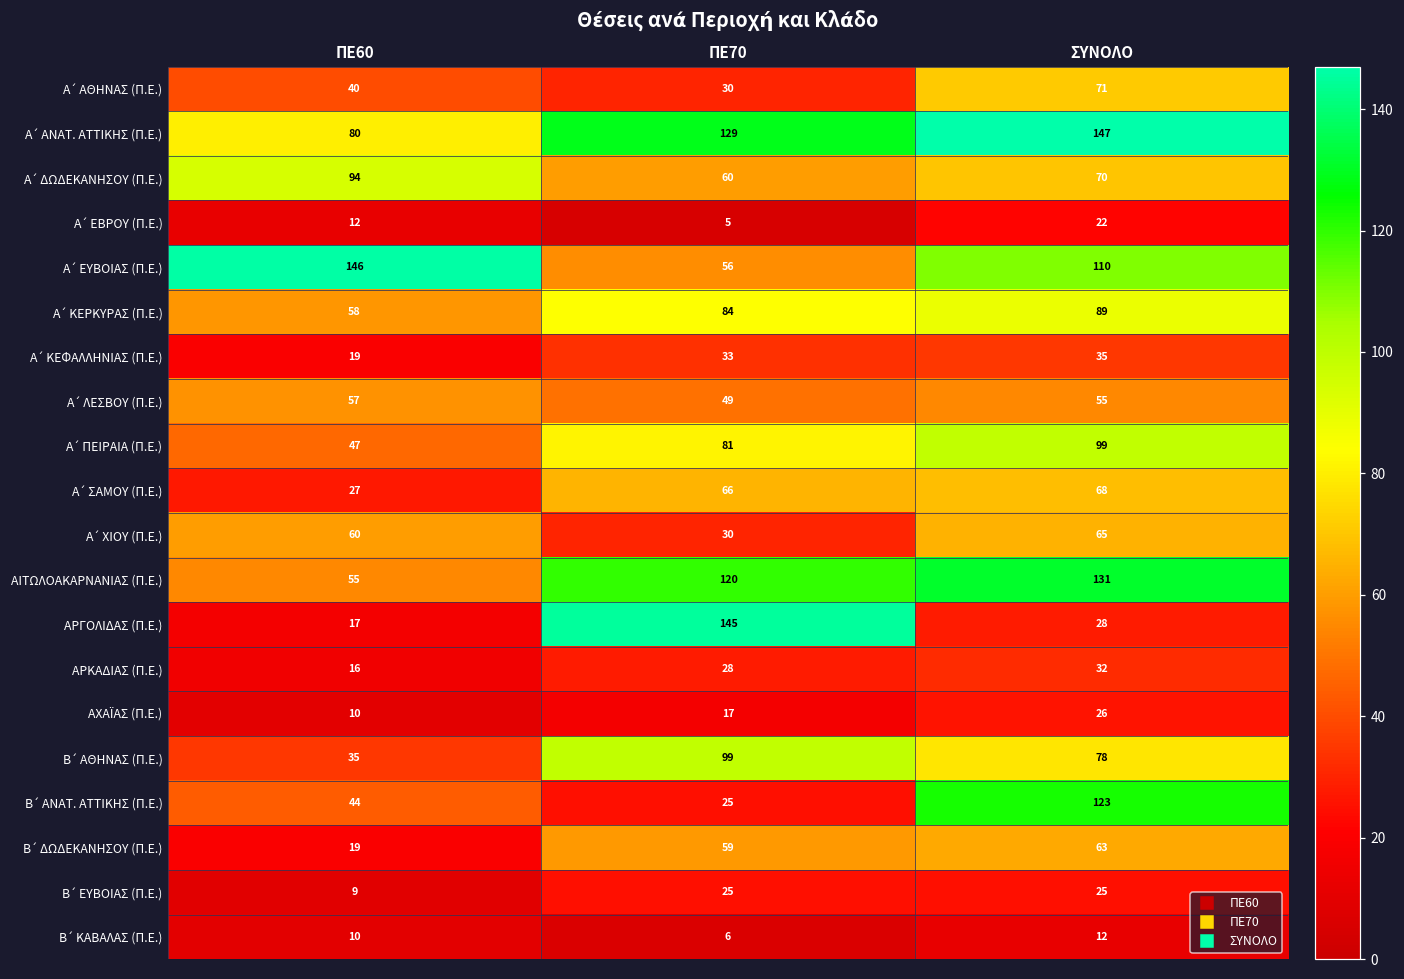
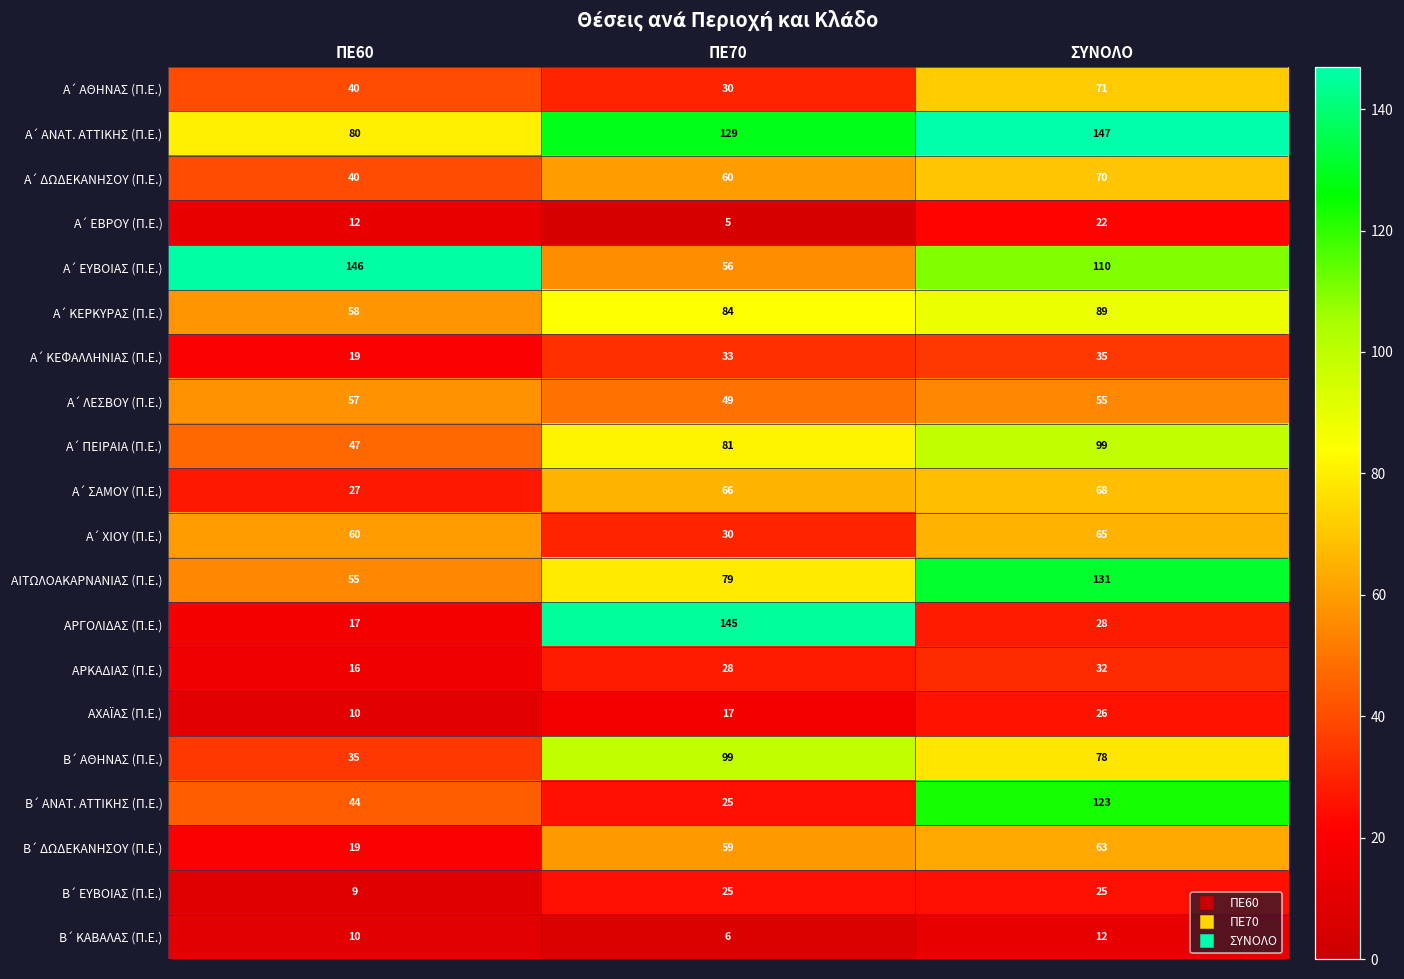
Α΄ ΔΩΔΕΚΑΝΗΣΟΥ (Π.Ε.), ΠΕ60: 94 -> 40
ΑΙΤΩΛΟΑΚΑΡΝΑΝΙΑΣ (Π.Ε.), ΠΕ70: 120 -> 79
